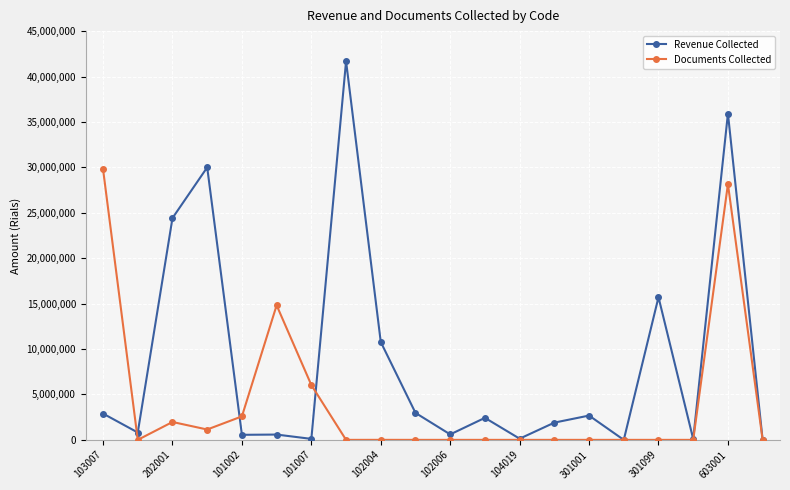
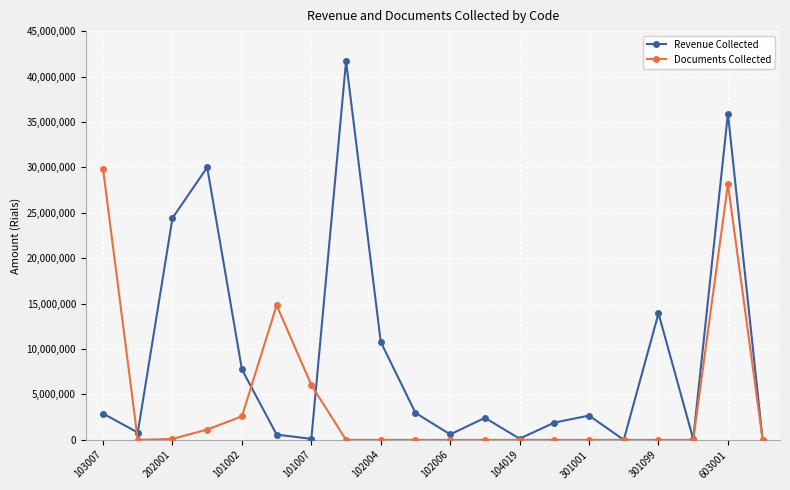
Documents Collected, 202001: 2,000,000 -> 0
Revenue Collected, 101002: 1,000,000 -> 8,000,000
Revenue Collected, 301099: 16,000,000 -> 14,000,000
